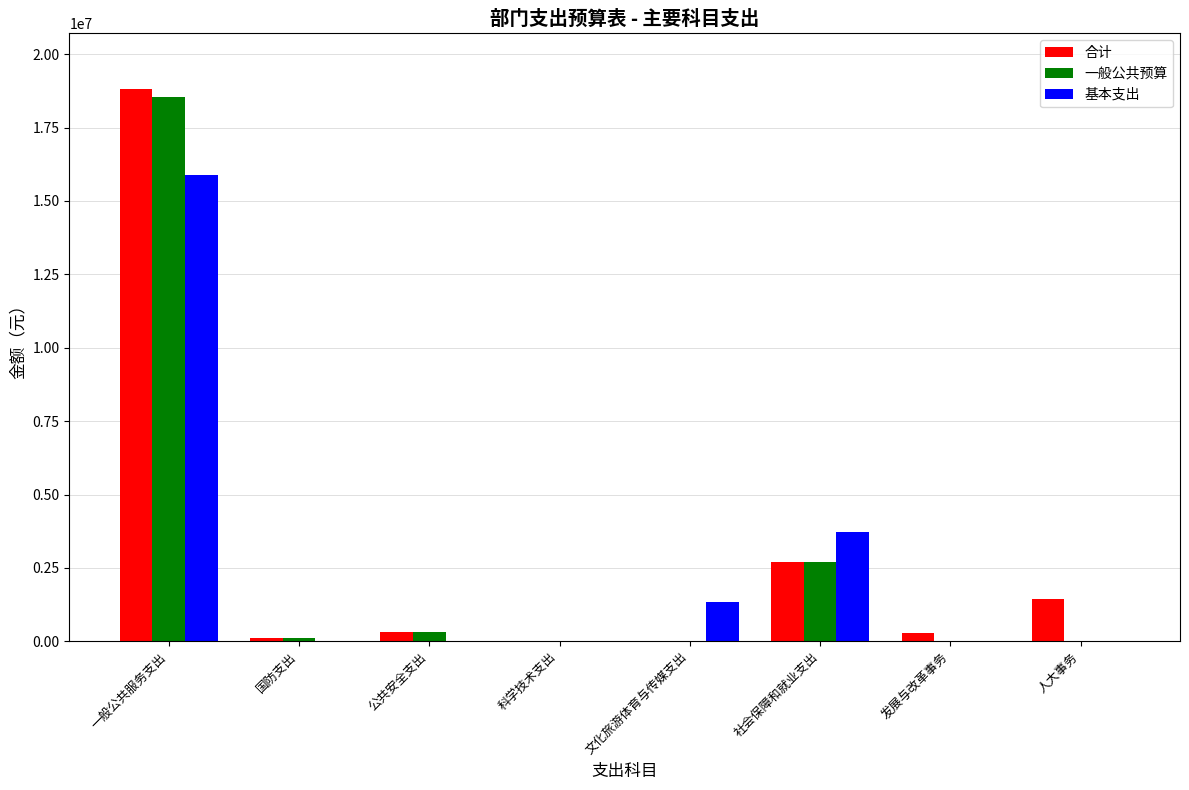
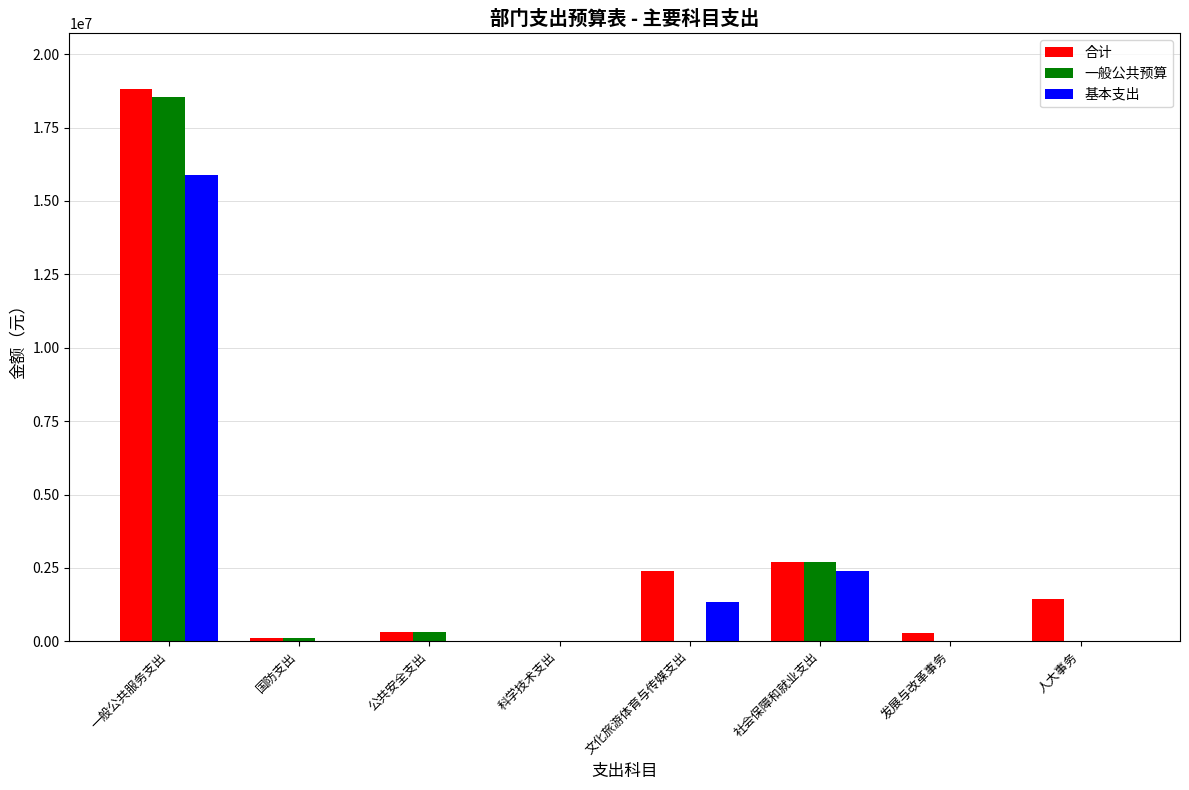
合计, 文化旅游体育与传媒支出: 0 -> 2400000
基本支出, 社会保障和就业支出: 3700000 -> 2400000
